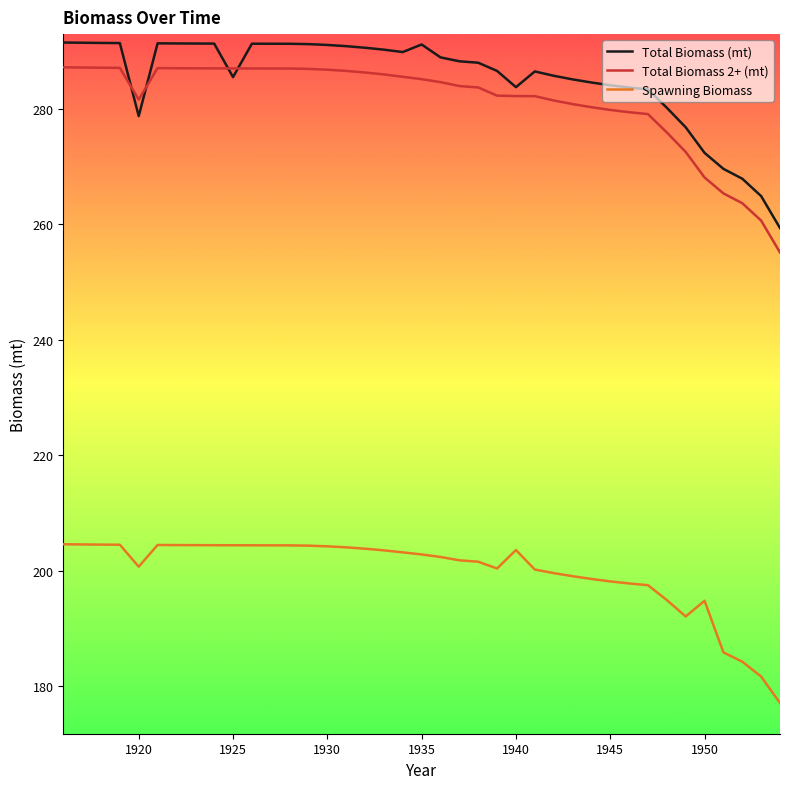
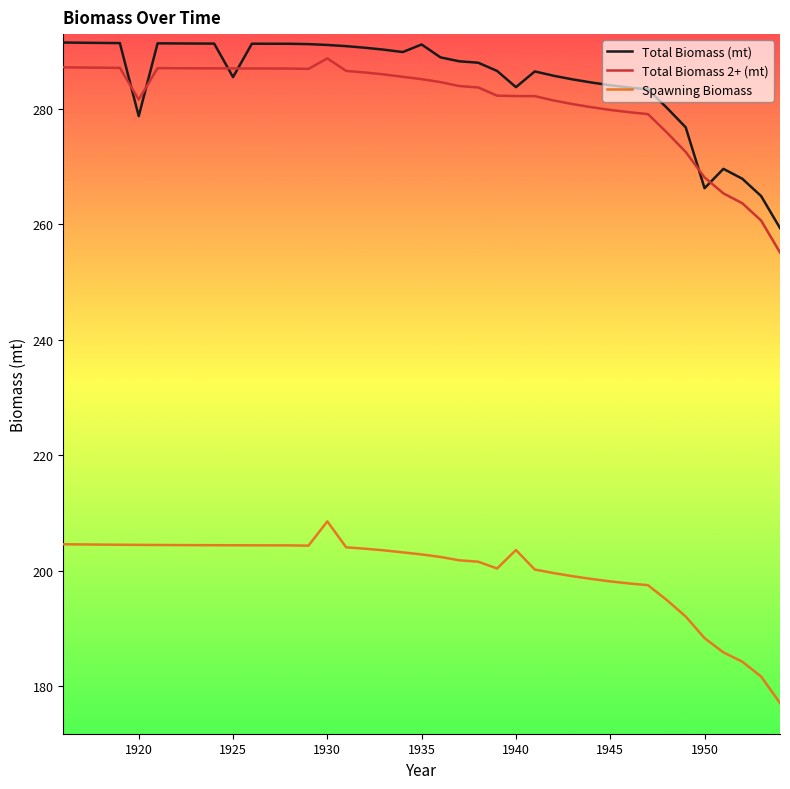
Spawning Biomass, 1920: 201 -> 204
Total Biomass 2+ (mt), 1930: 287 -> 289
Spawning Biomass, 1930: 204 -> 209
Total Biomass (mt), 1950: 272 -> 266
Spawning Biomass, 1950: 195 -> 188
